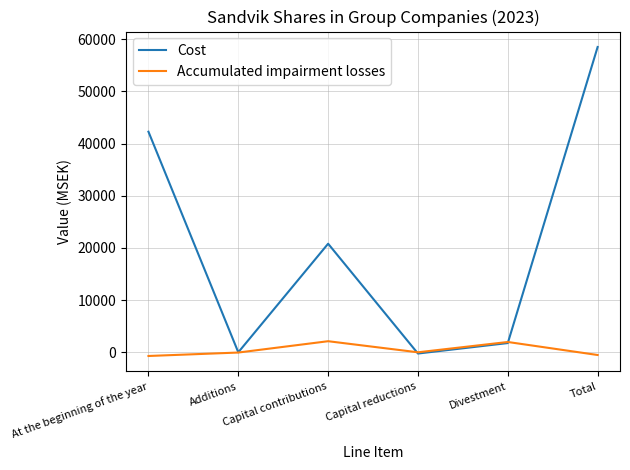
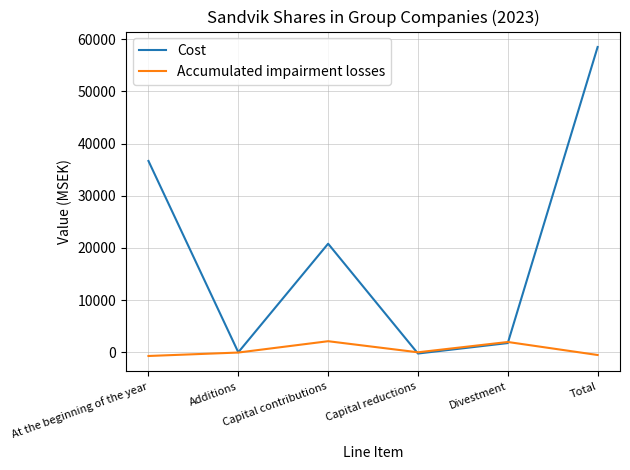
Cost, At the beginning of the year: 42000 -> 37000
